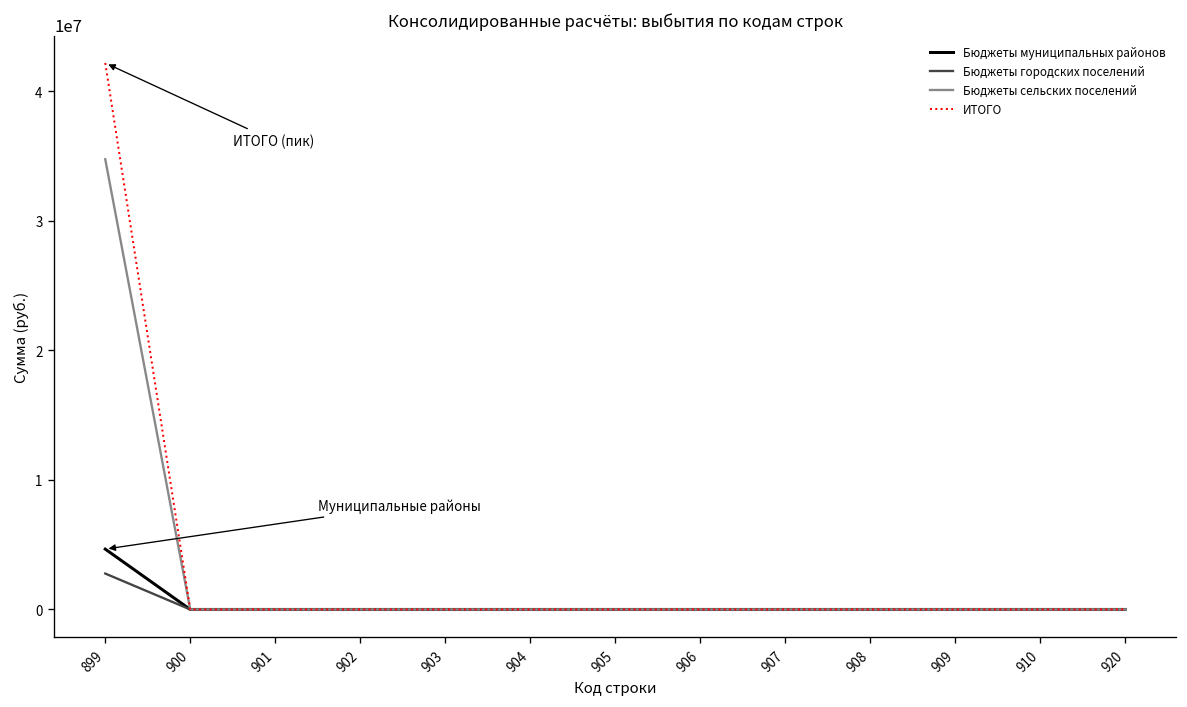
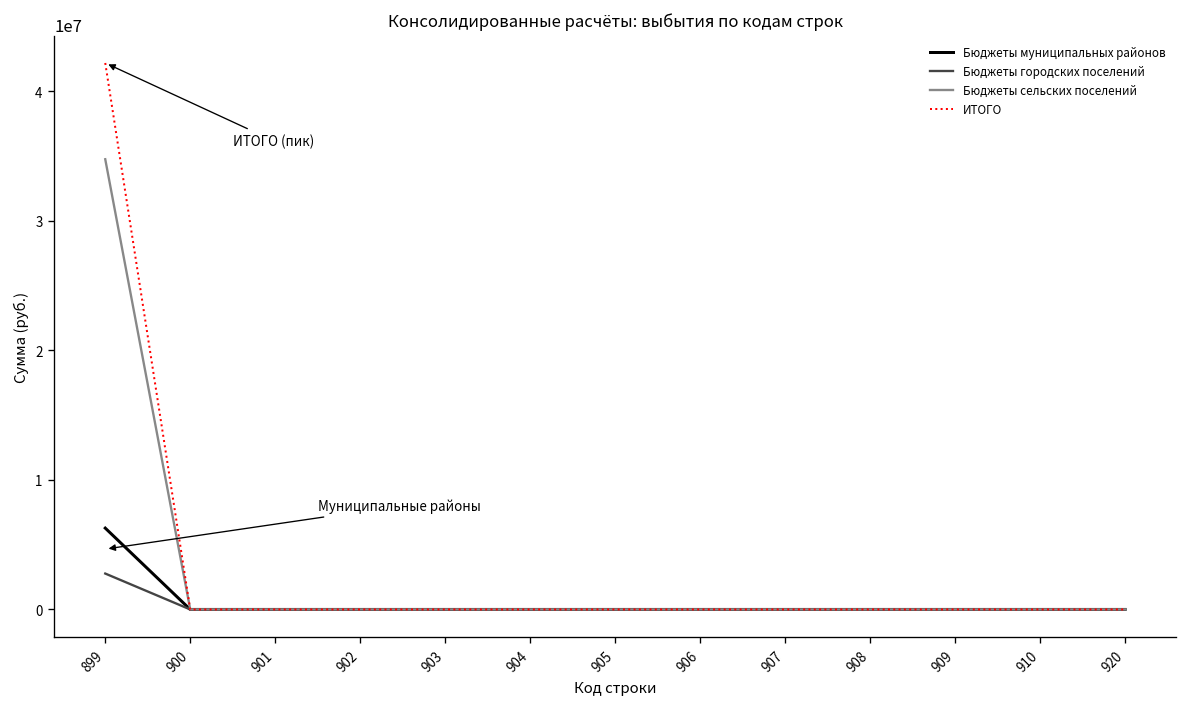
Бюджеты муниципальных районов, 899: 4700000 -> 6300000
